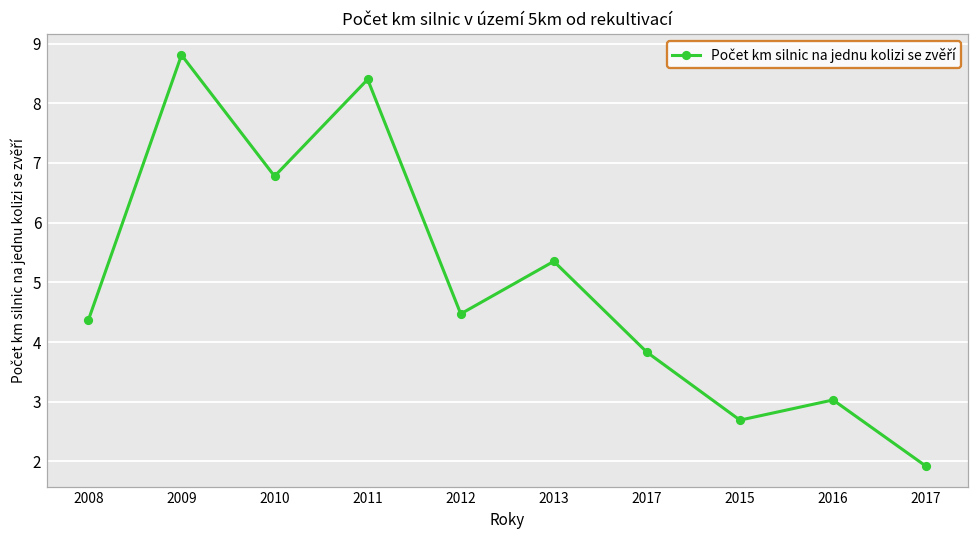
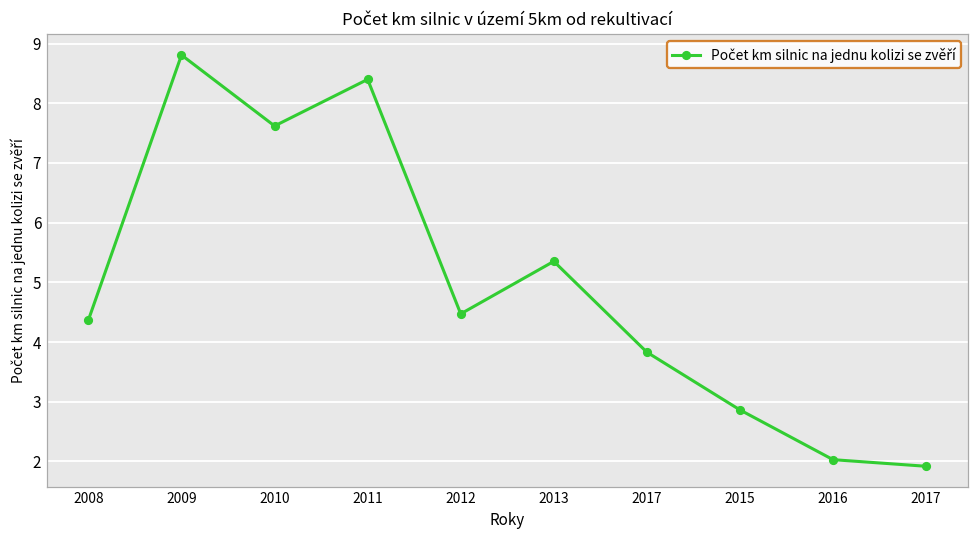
2010: 6.8 -> 7.6
2015: 2.7 -> 2.9
2016: 3.0 -> 2.0
